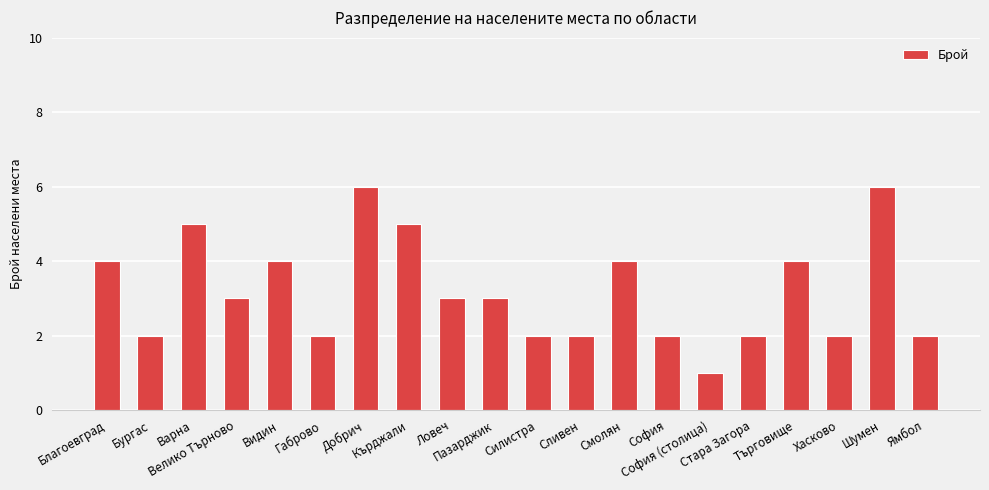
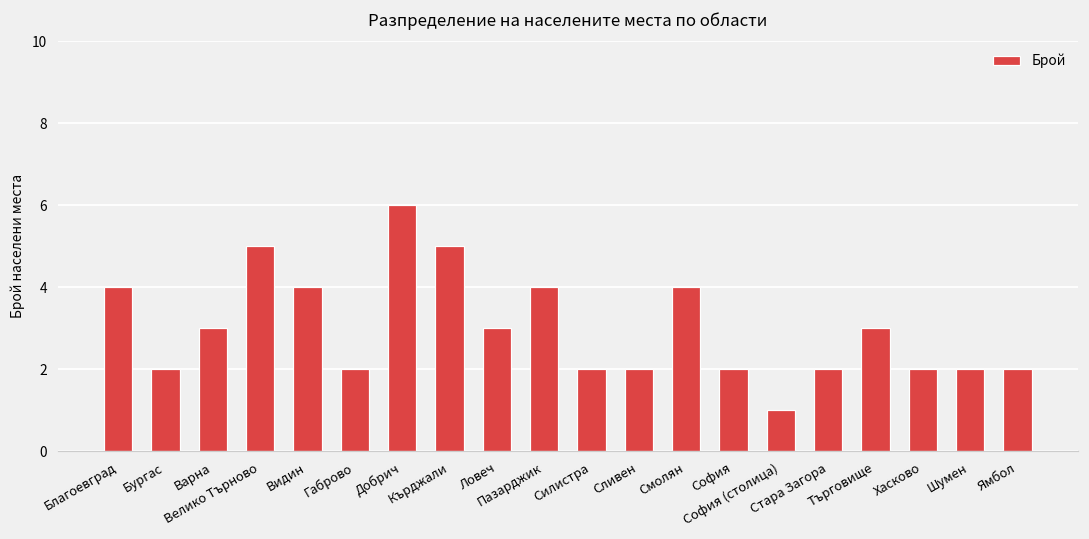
Варна: 5 -> 3
Велико Търново: 3 -> 5
Пазарджик: 3 -> 4
Търговище: 4 -> 3
Шумен: 6 -> 2
